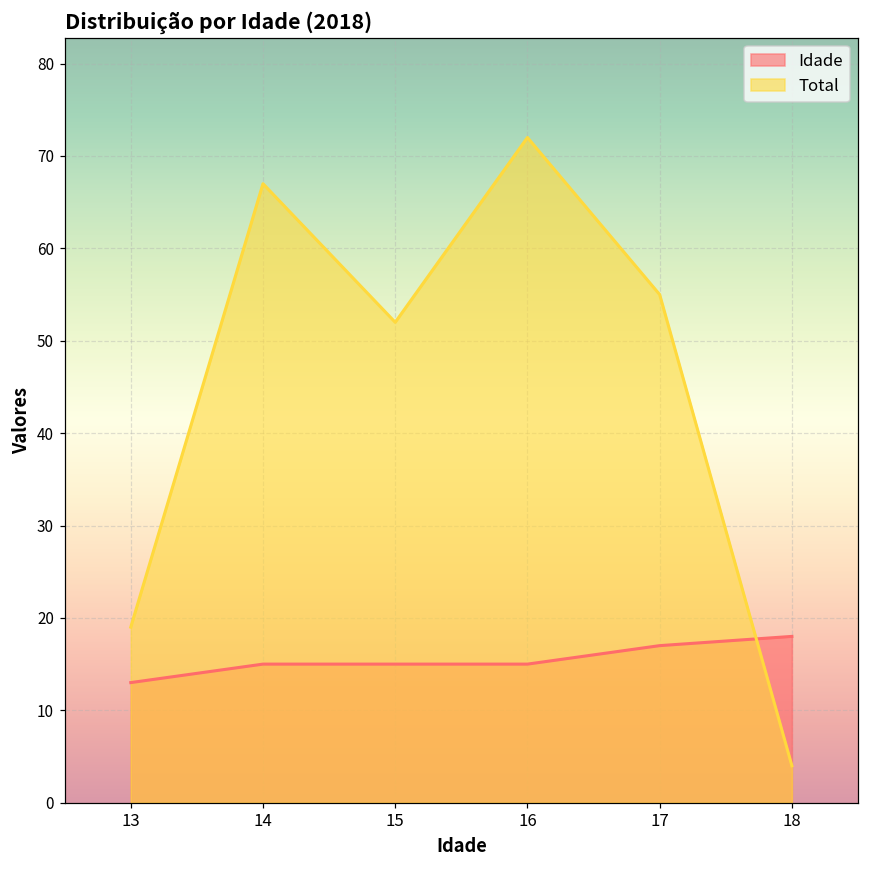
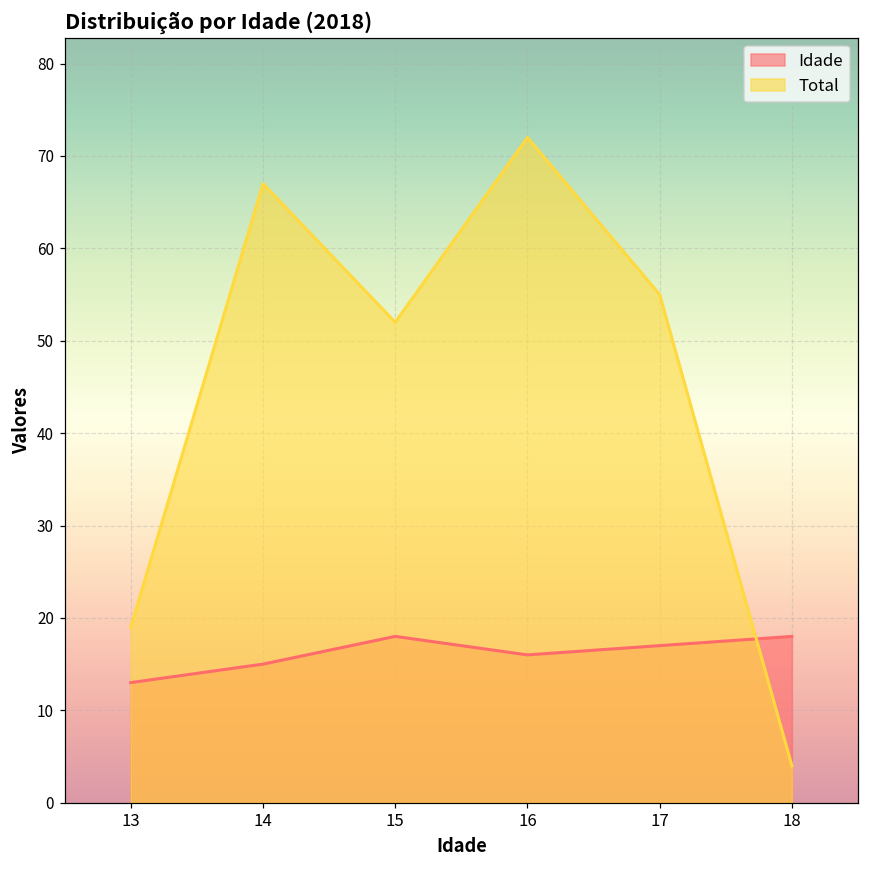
Idade, 15: 15 -> 18
Idade, 16: 15 -> 16
